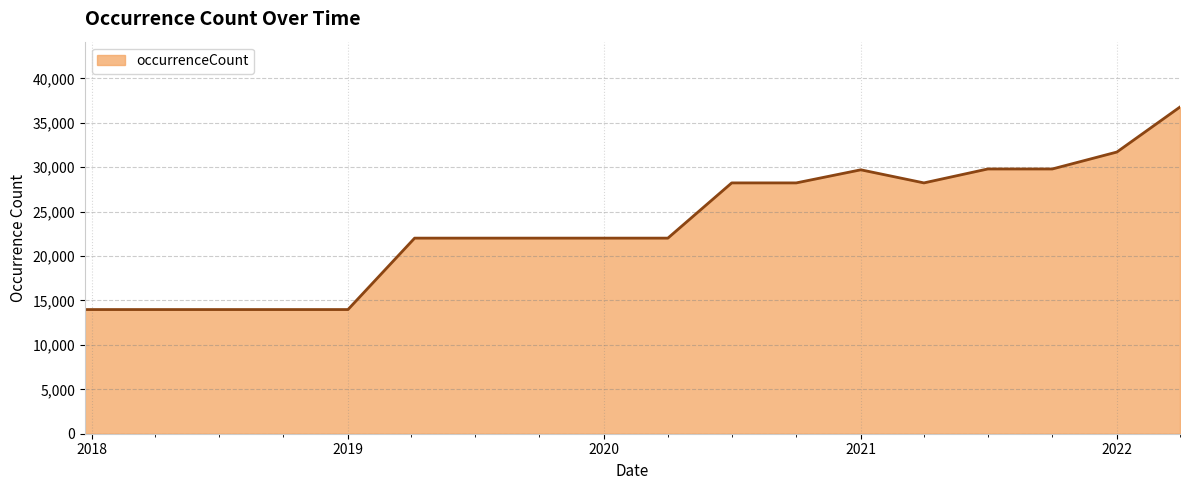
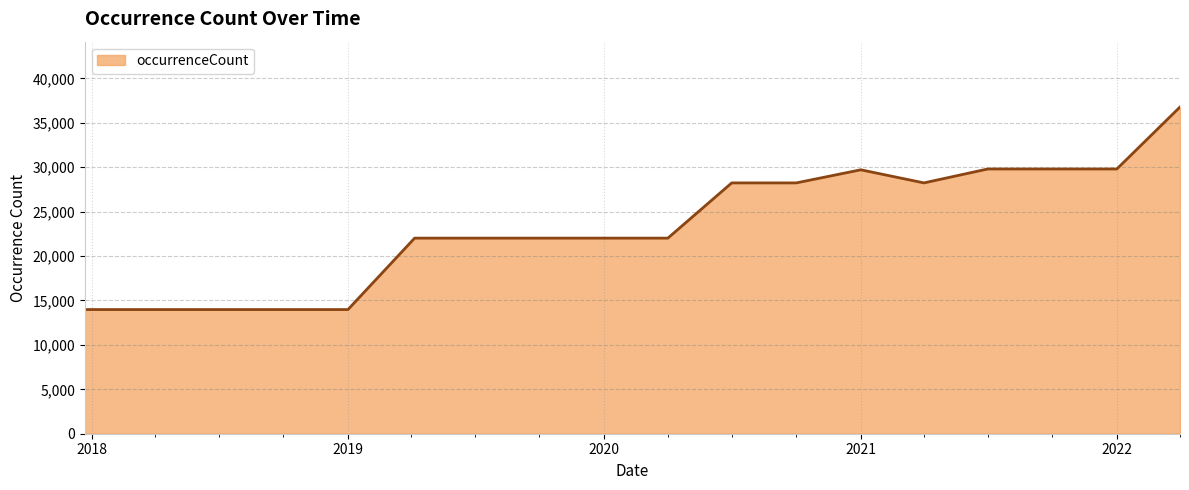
2022: 32,000 -> 30,000
